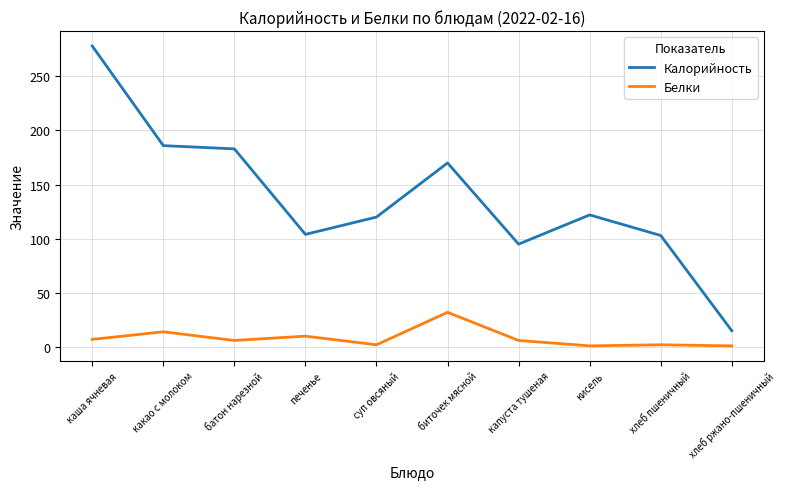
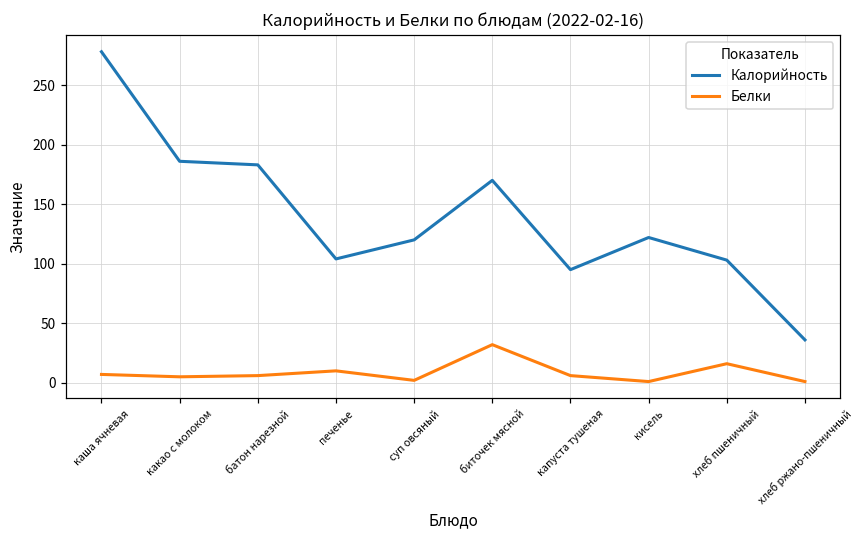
Белки, какао с молоком: 14 -> 5
Белки, хлеб пшеничный: 2 -> 16
Калорийность, хлеб ржано-пшеничный: 15 -> 36
